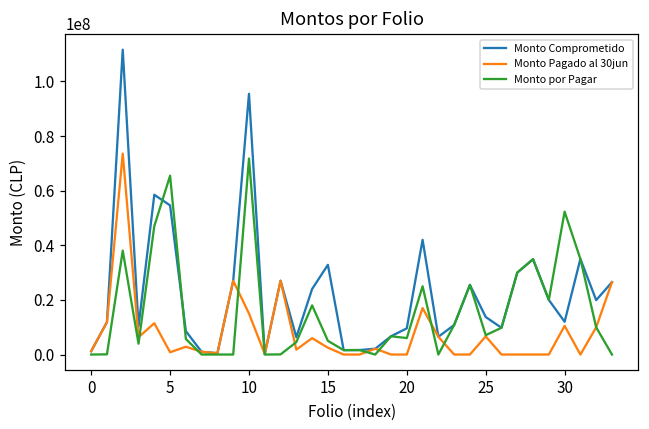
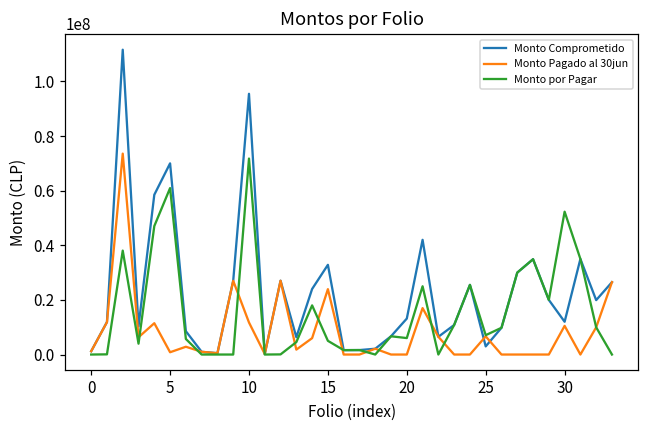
Monto Comprometido, 5: 55000000 -> 70000000
Monto por Pagar, 5: 65000000 -> 61000000
Monto Pagado al 30jun, 10: 15000000 -> 12000000
Monto Pagado al 30jun, 15: 3000000 -> 24000000
Monto Comprometido, 20: 10000000 -> 13000000
Monto Comprometido, 25: 14000000 -> 3000000
